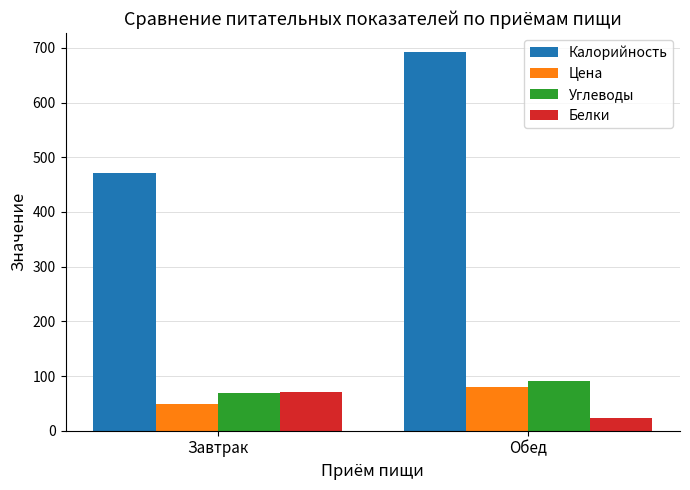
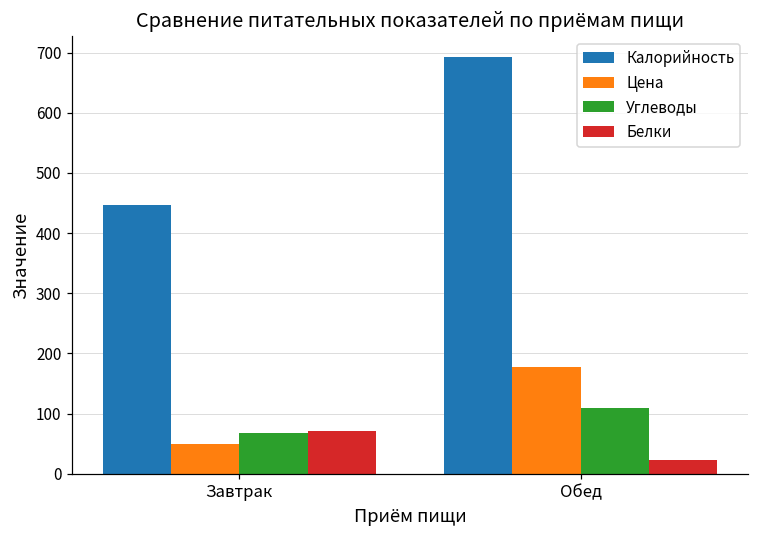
Калорийность, Завтрак: 470 -> 450
Цена, Обед: 80 -> 180
Углеводы, Обед: 90 -> 110
